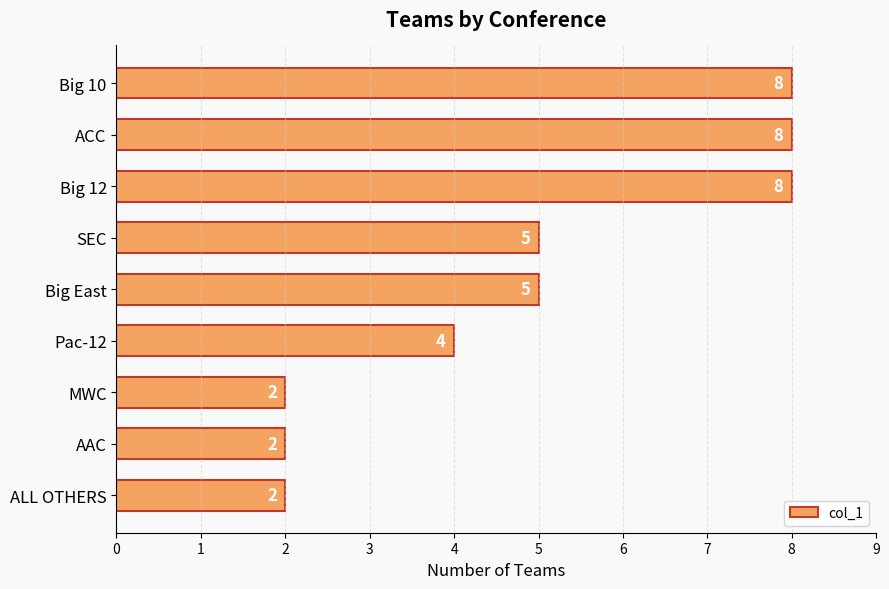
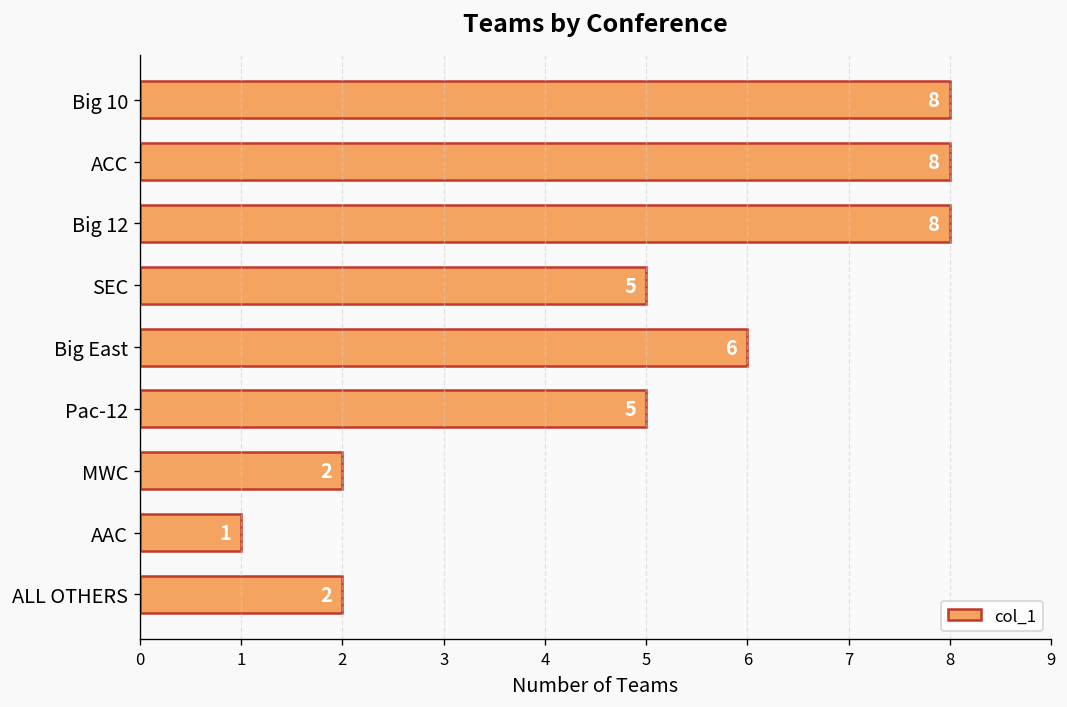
Big East: 5 -> 6
Pac-12: 4 -> 5
AAC: 2 -> 1
